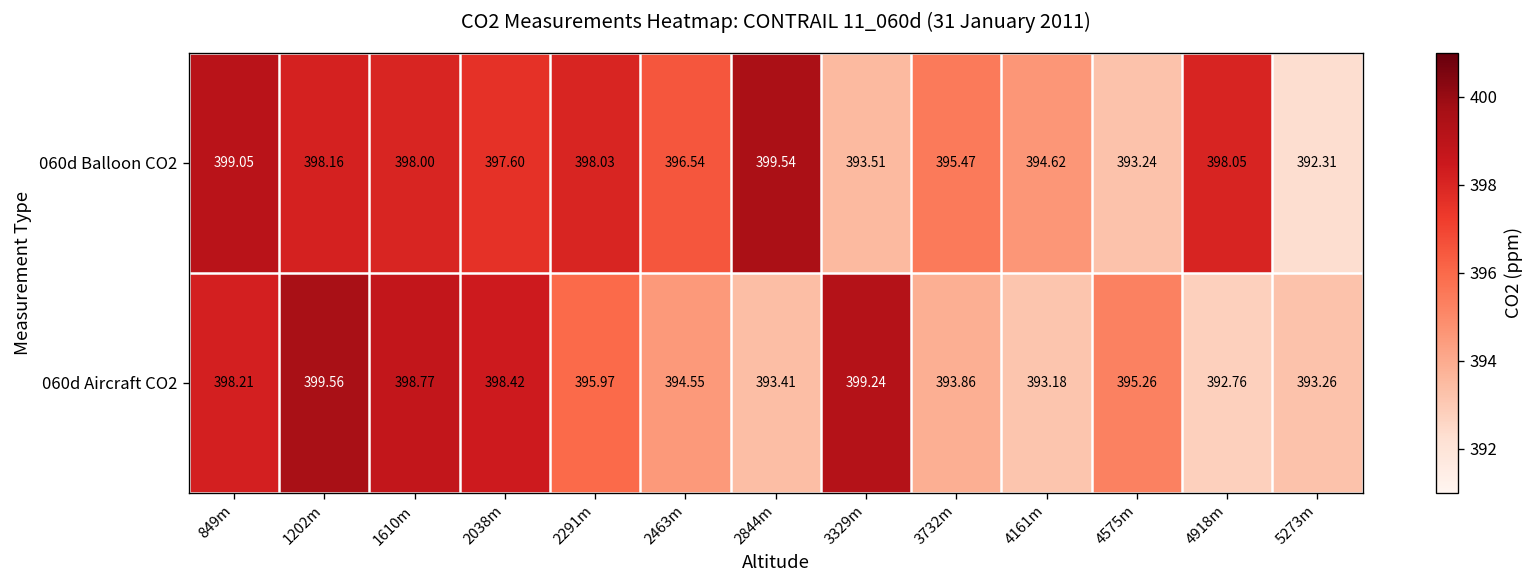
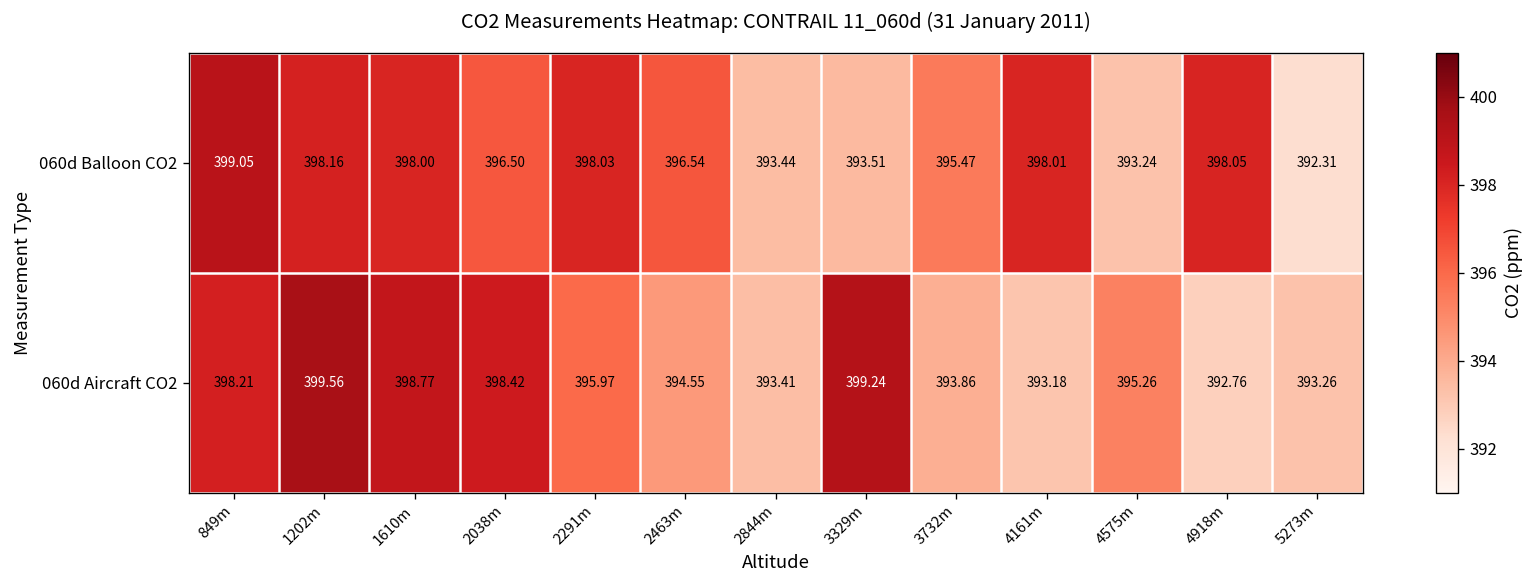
060d Balloon CO2, 2038m: 397.60 -> 396.50
060d Balloon CO2, 2844m: 399.54 -> 393.44
060d Balloon CO2, 4161m: 394.62 -> 398.01
